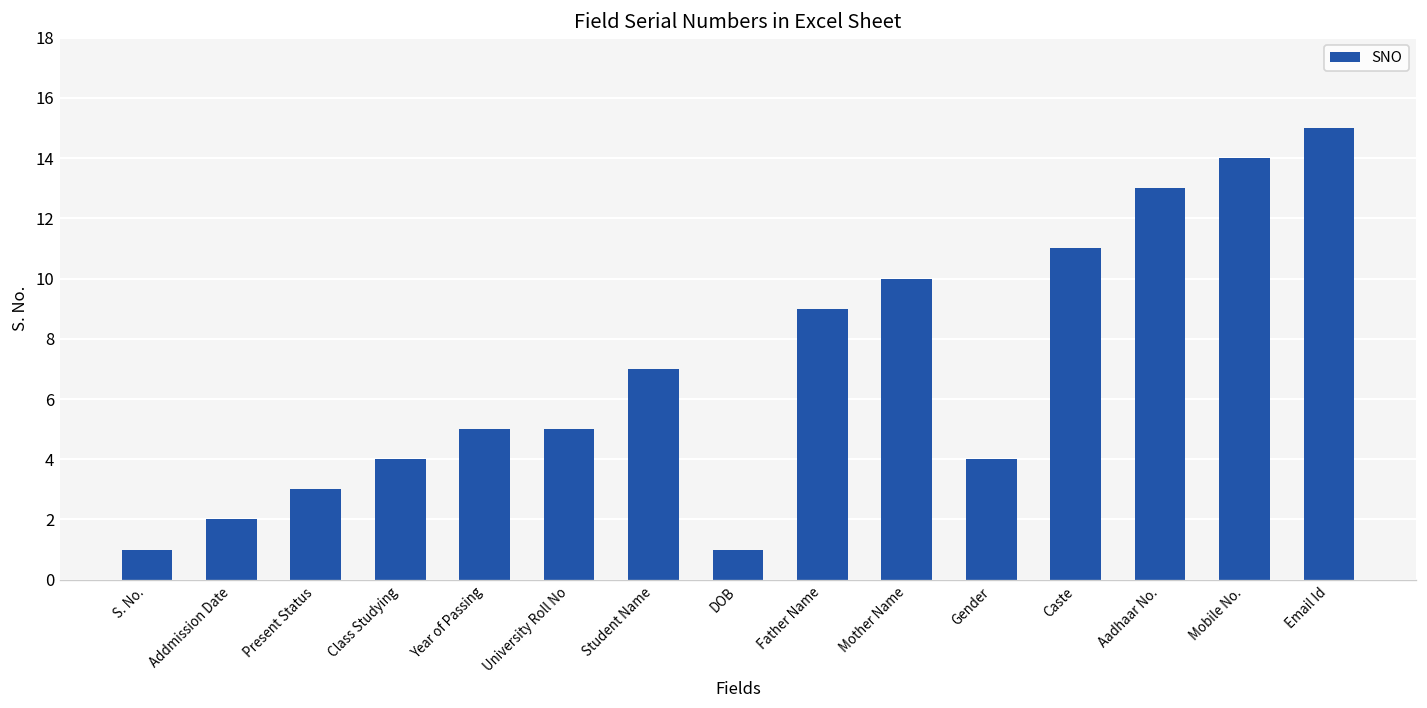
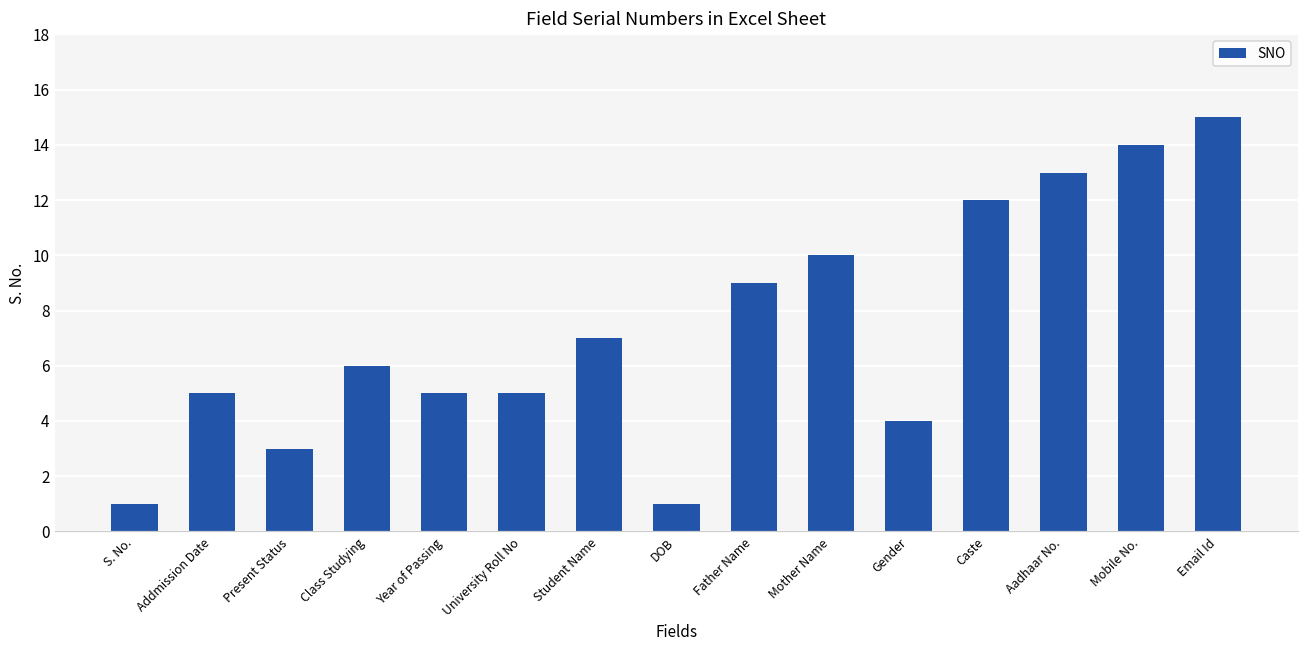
Addmission Date: 2 -> 5
Class Studying: 4 -> 6
Caste: 11 -> 12
